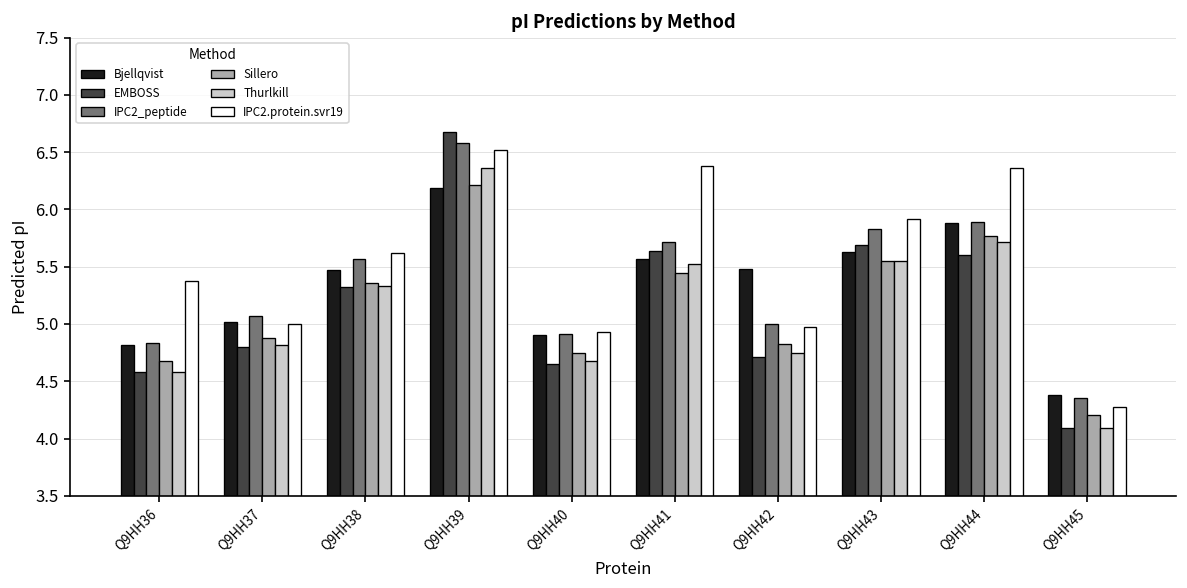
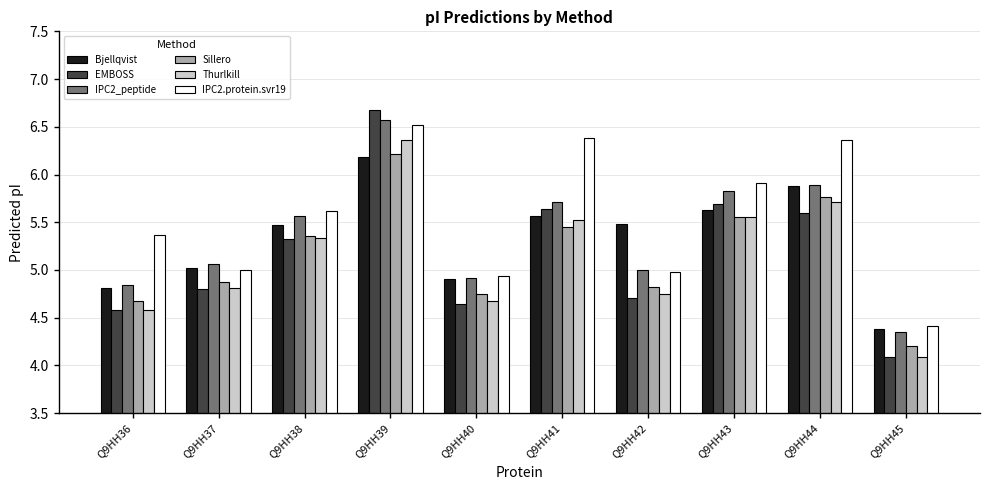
IPC2.protein.svr19, Q9HH45: 4.3 -> 4.4
